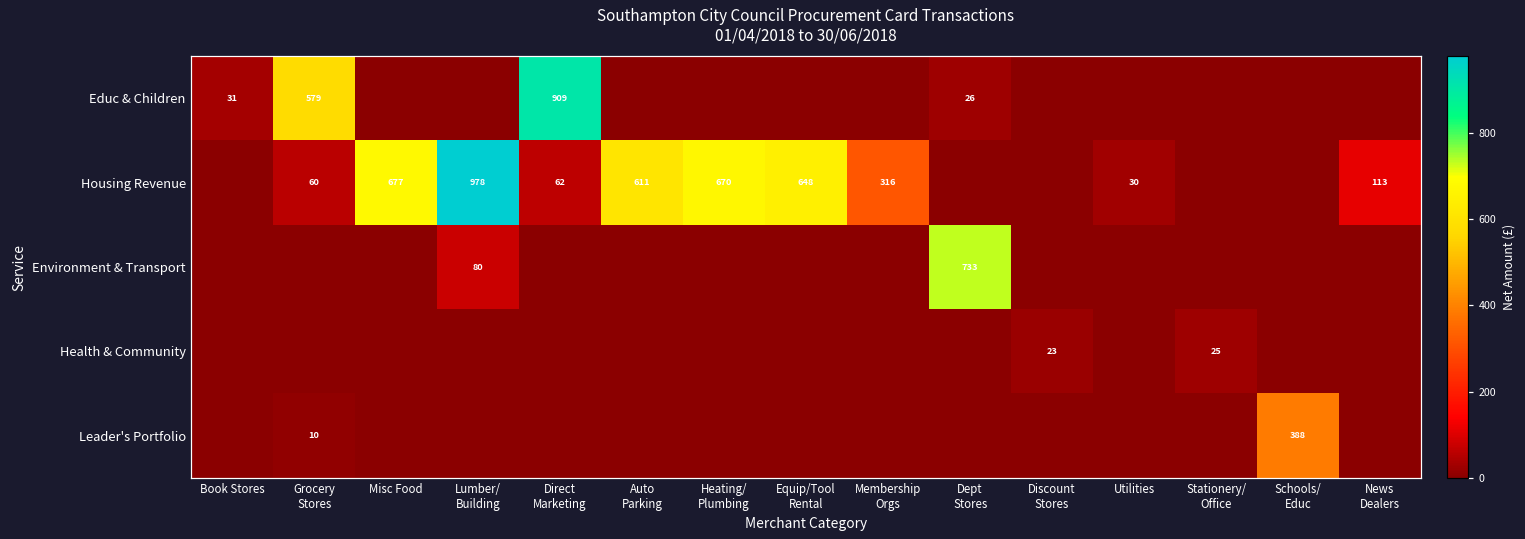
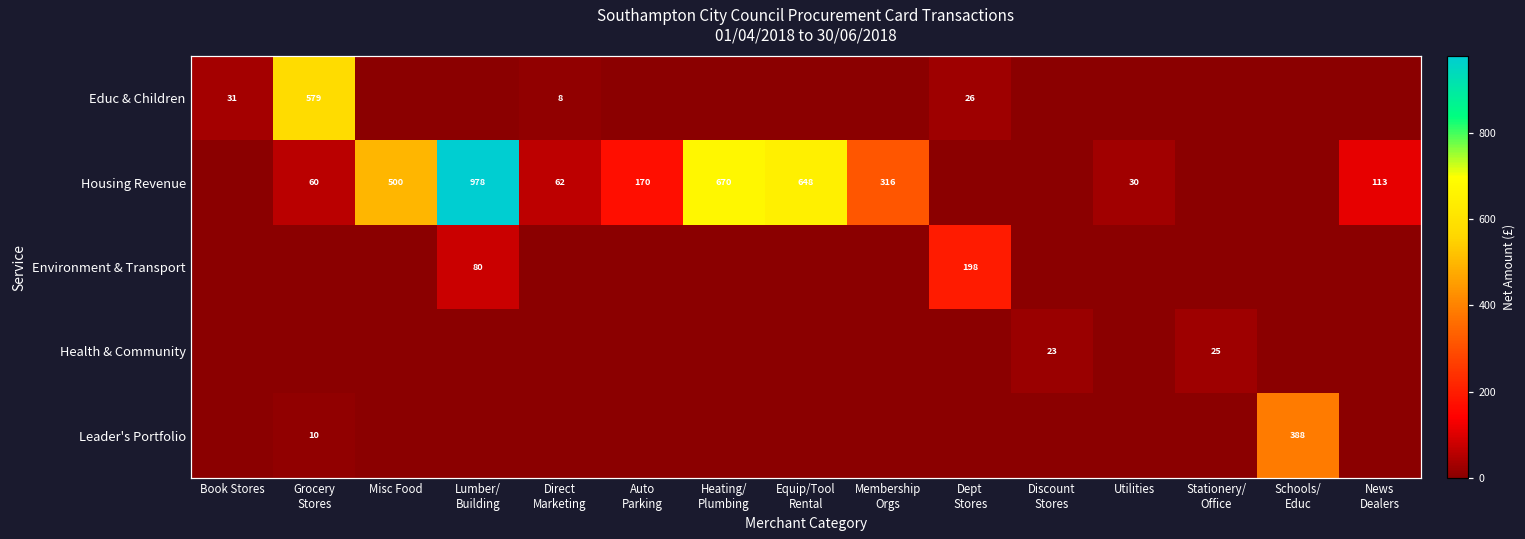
Educ & Children, Direct Marketing: 909 -> 8
Housing Revenue, Misc Food: 677 -> 500
Housing Revenue, Auto Parking: 611 -> 170
Environment & Transport, Dept Stores: 733 -> 198
